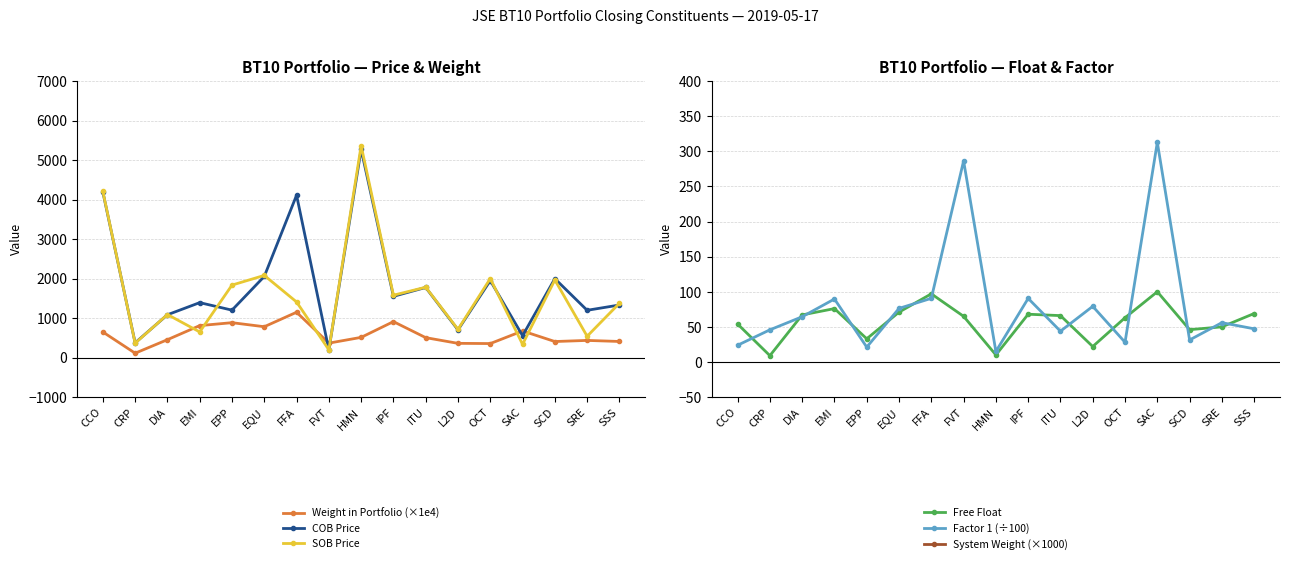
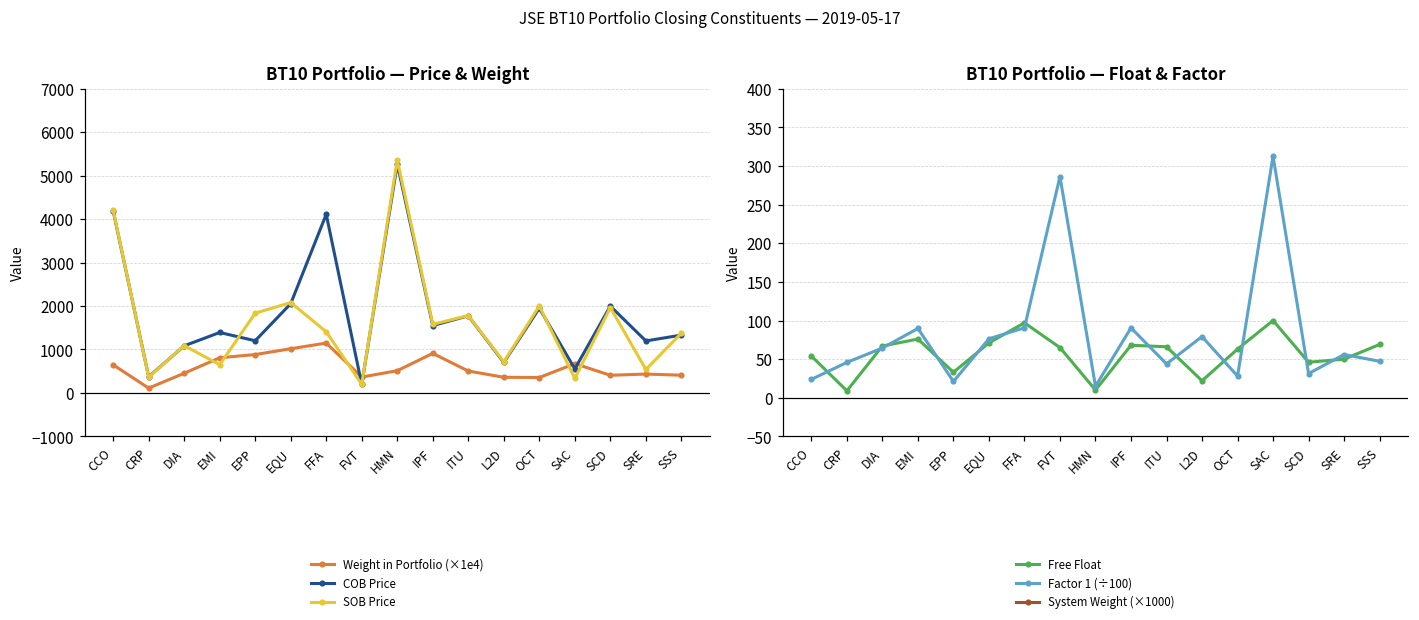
BT10 Portfolio — Price & Weight, Weight in Portfolio (×1e4), EQU: 800 -> 1000
